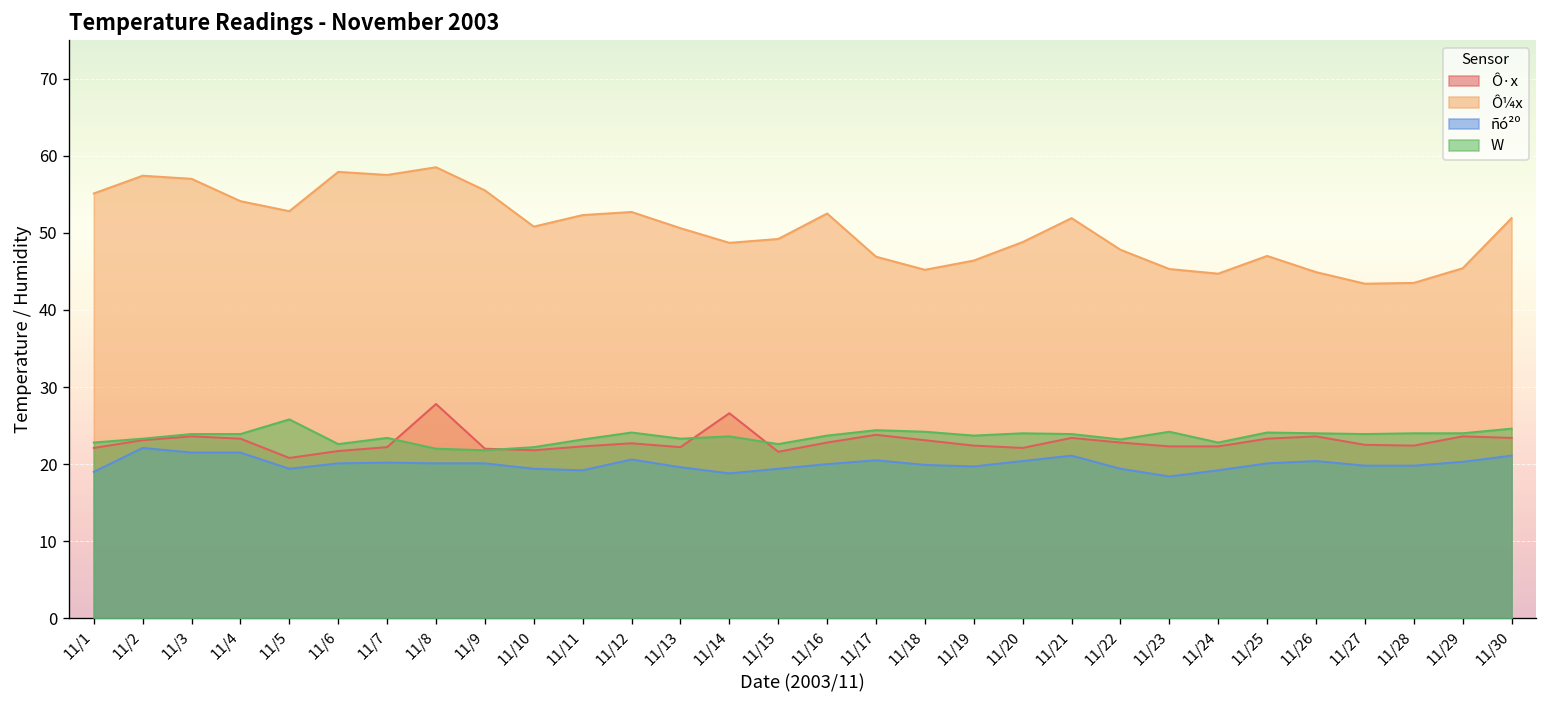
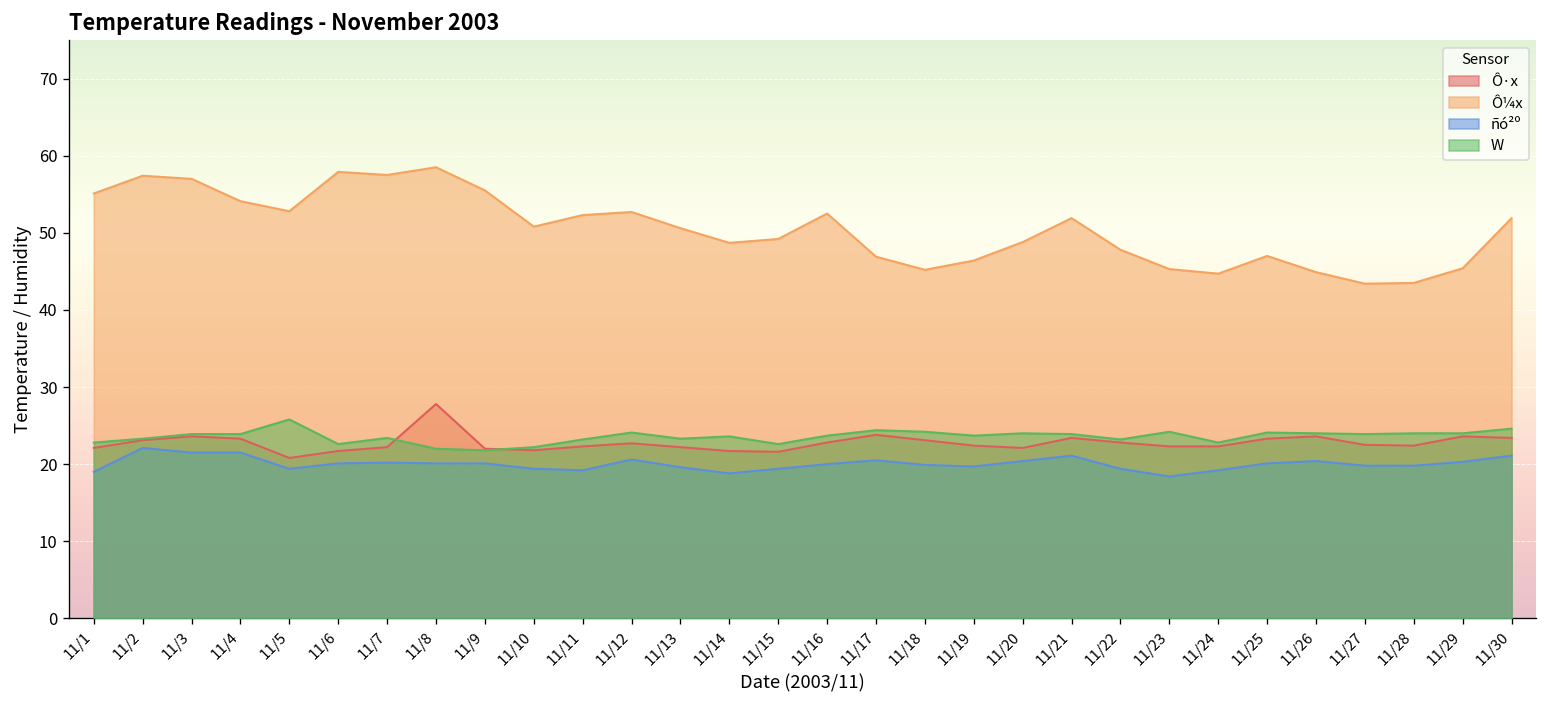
Ô·x, 11/14: 27 -> 22
